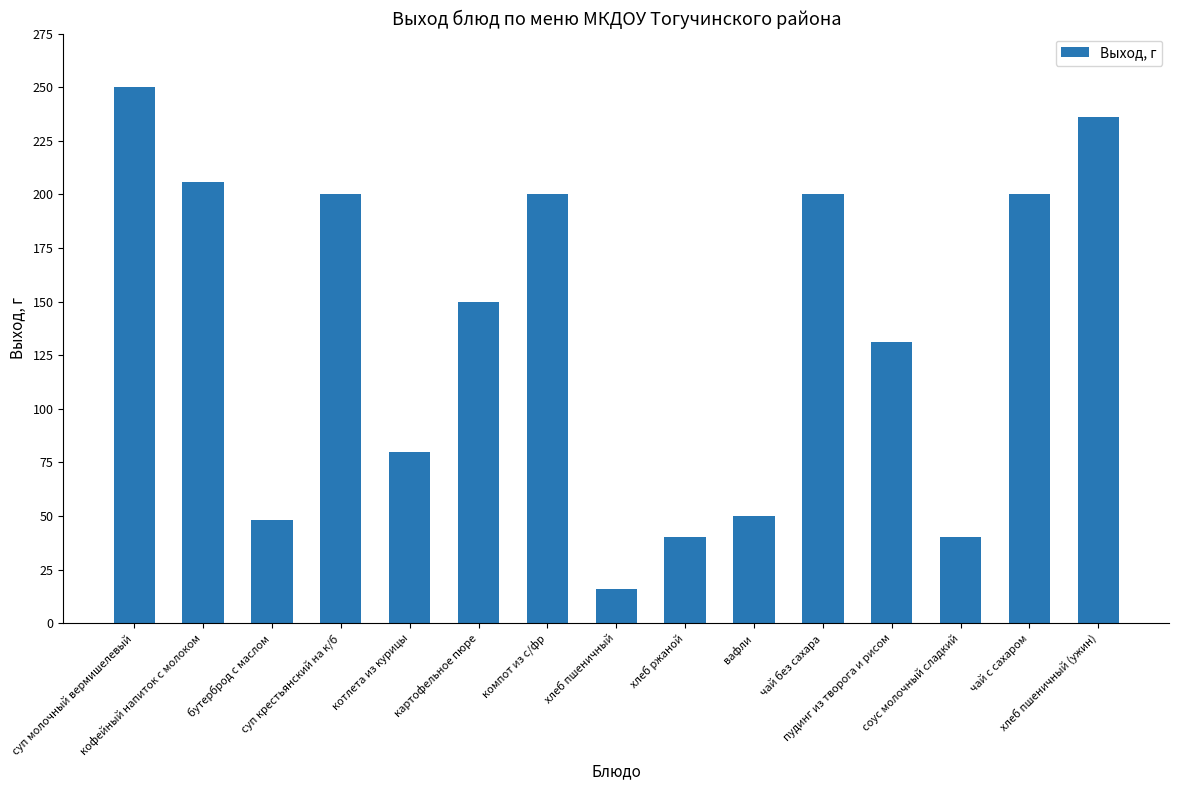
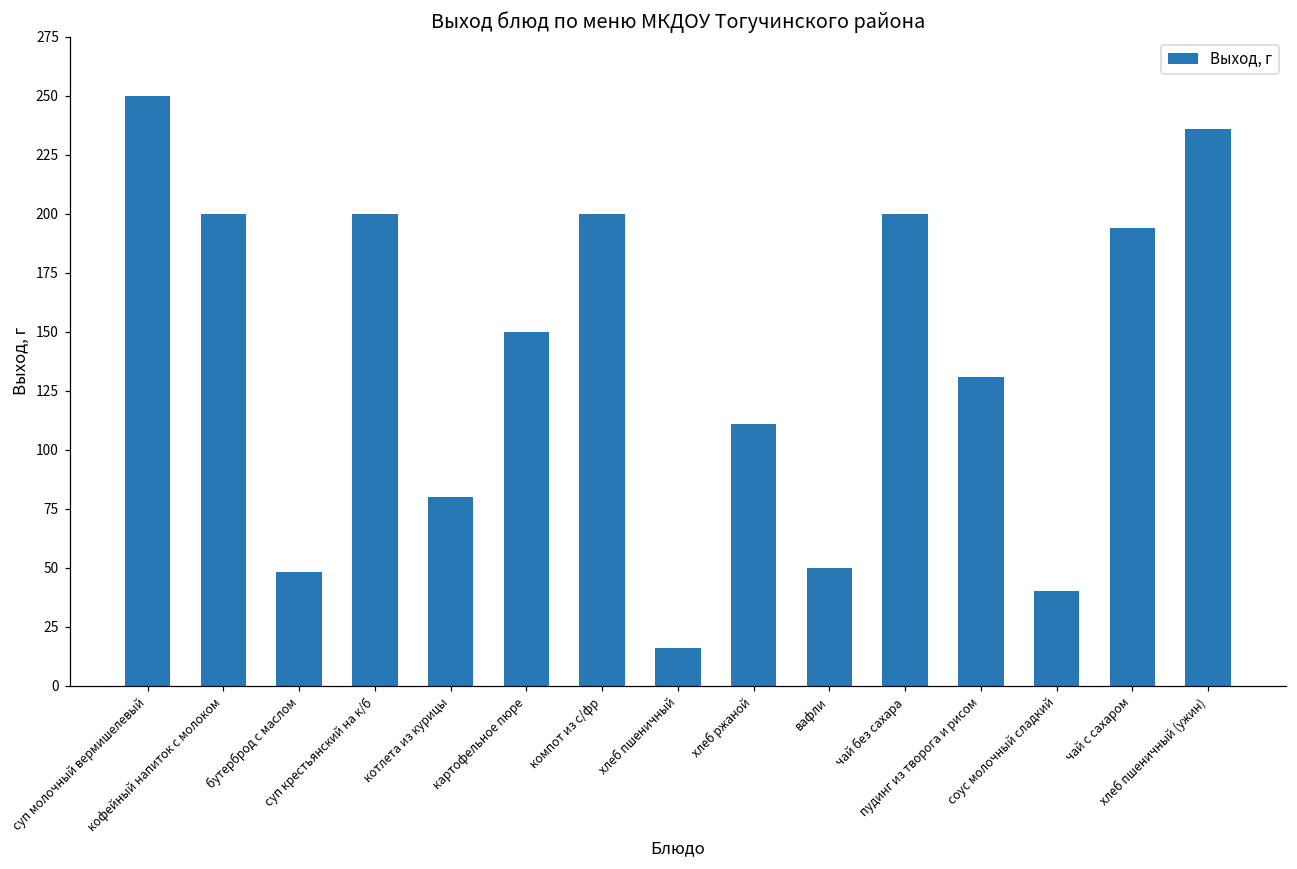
кофейный напиток с молоком: 206 -> 200
хлеб ржаной: 40 -> 111
чай с сахаром: 200 -> 194
